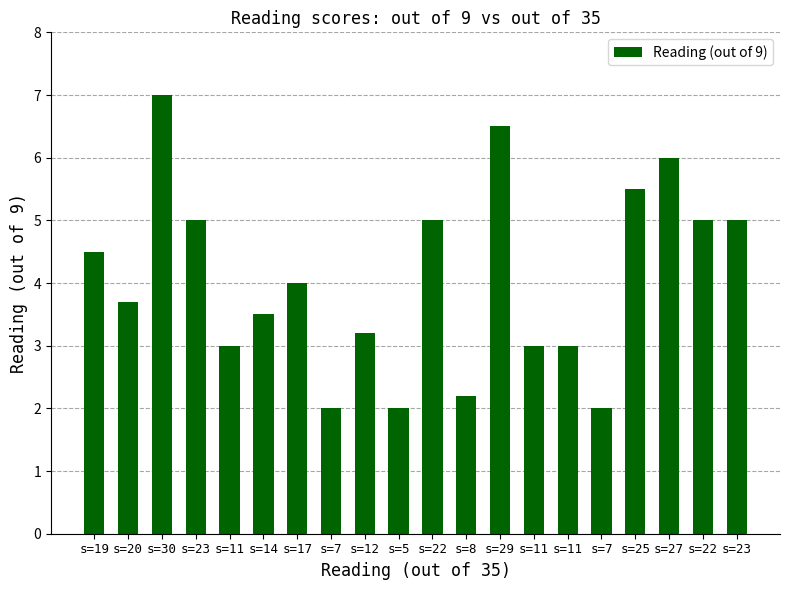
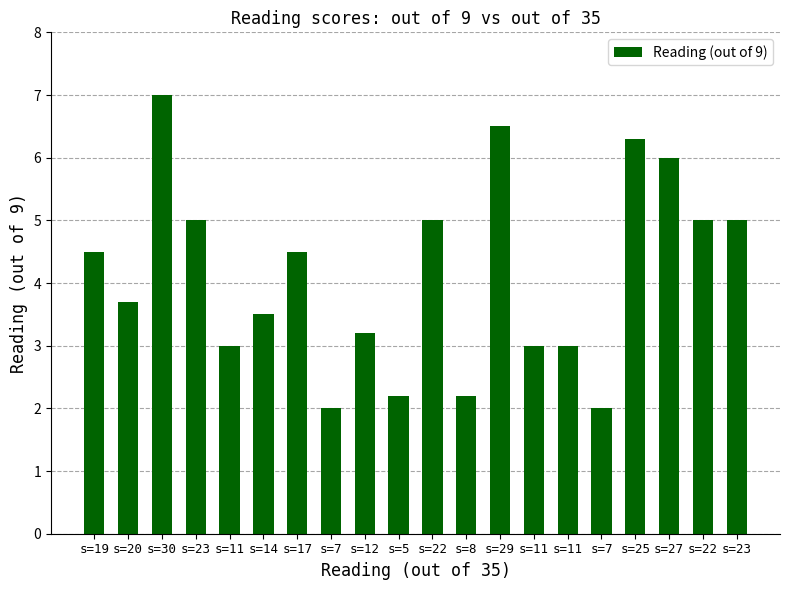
s=17: 4.0 -> 4.5
s=5: 2.0 -> 2.2
s=25: 5.5 -> 6.3
